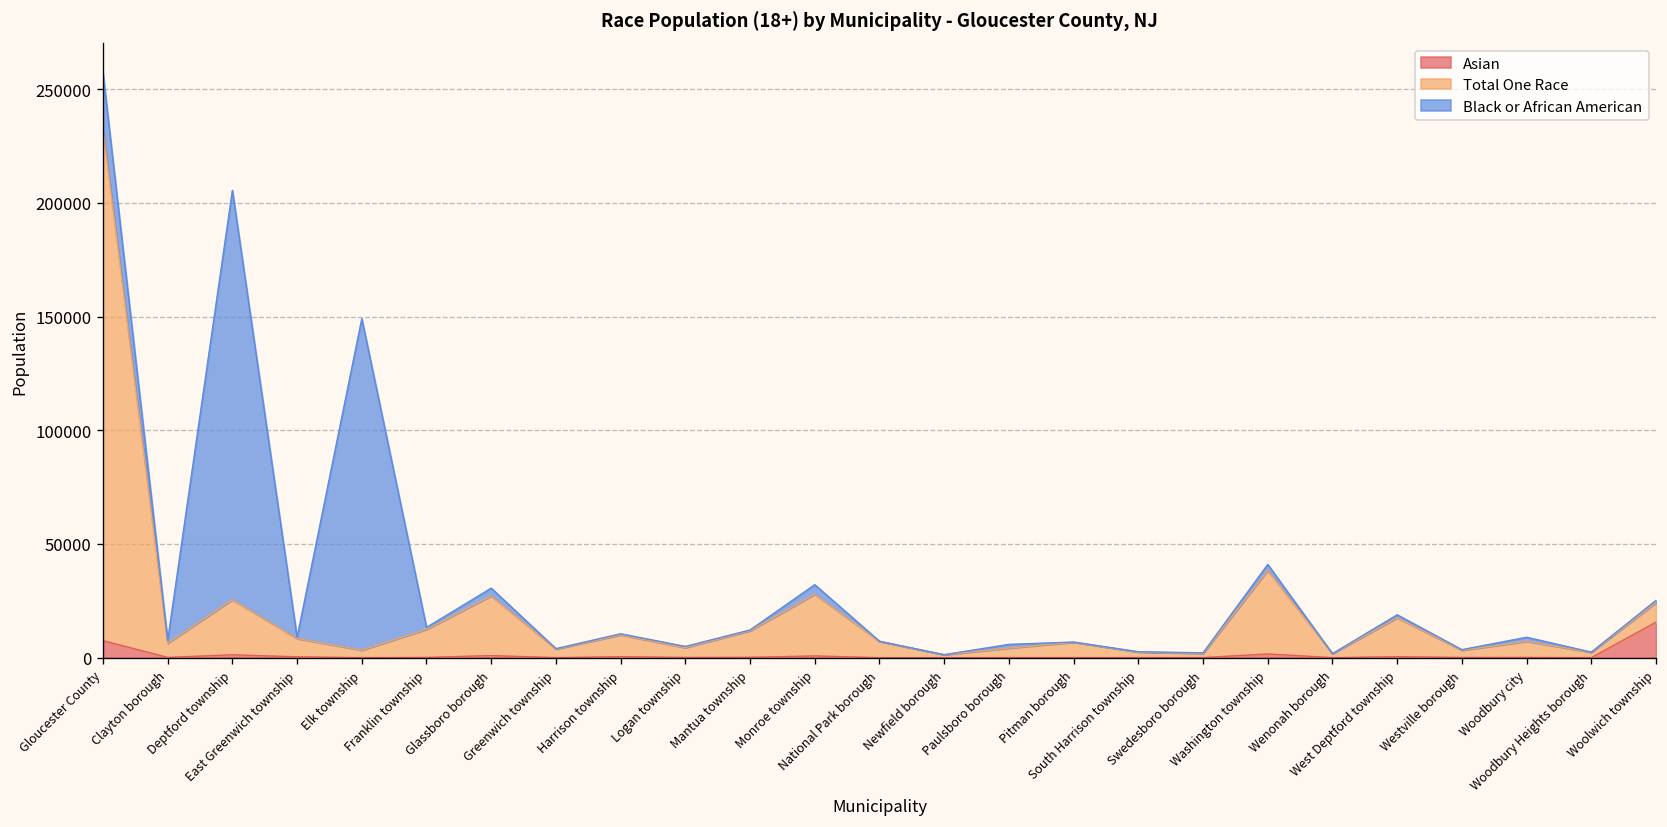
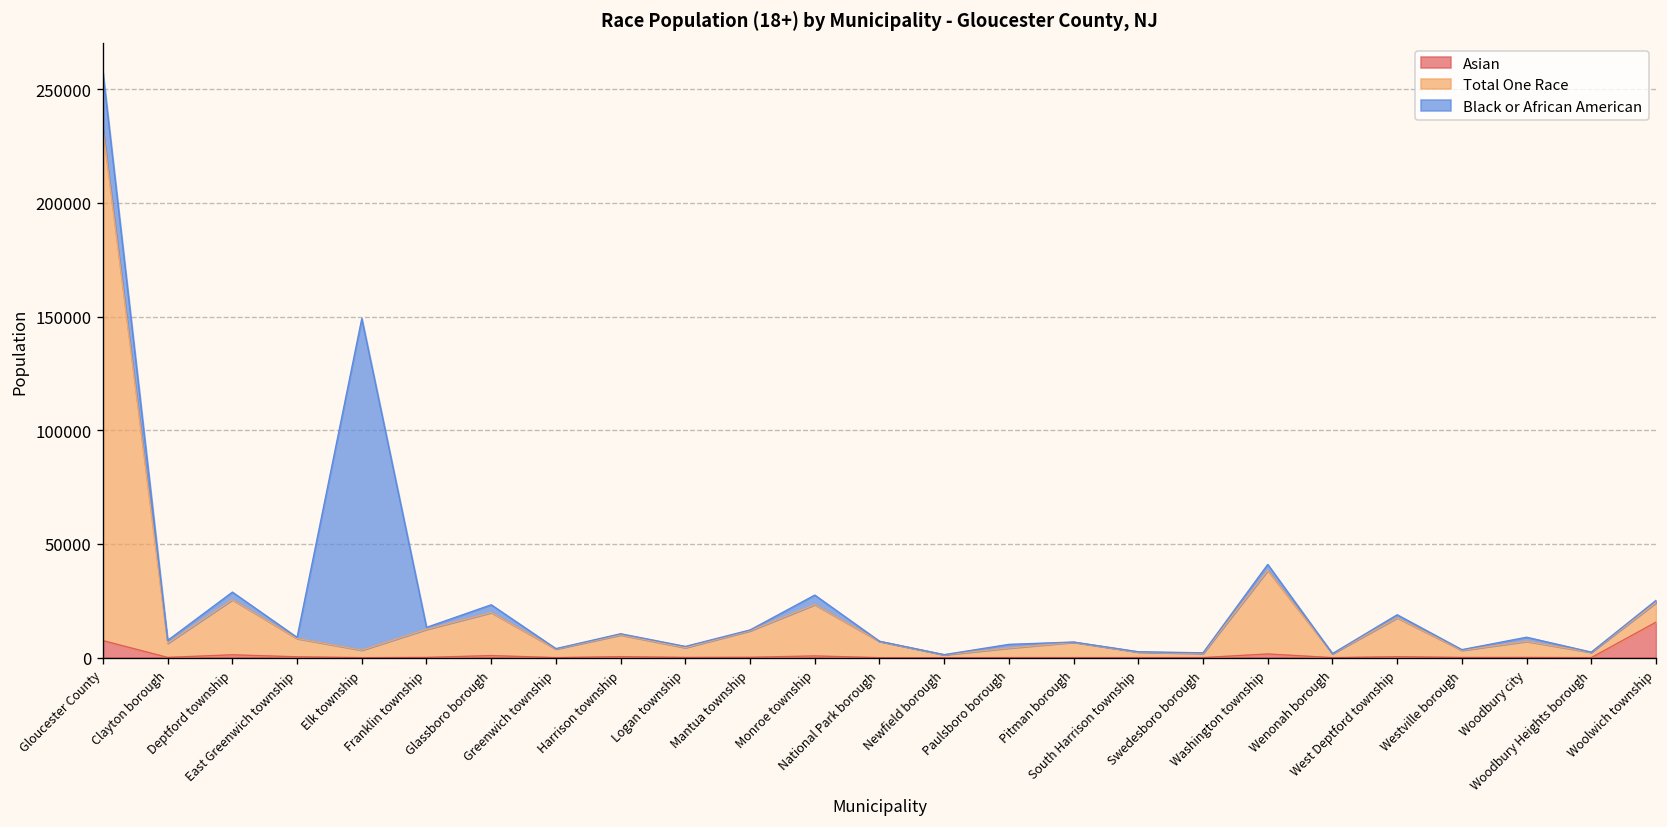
Black or African American, Deptford township: 180000 -> 3000
Total One Race, Glassboro borough: 26000 -> 19000
Total One Race, Monroe township: 27000 -> 23000
